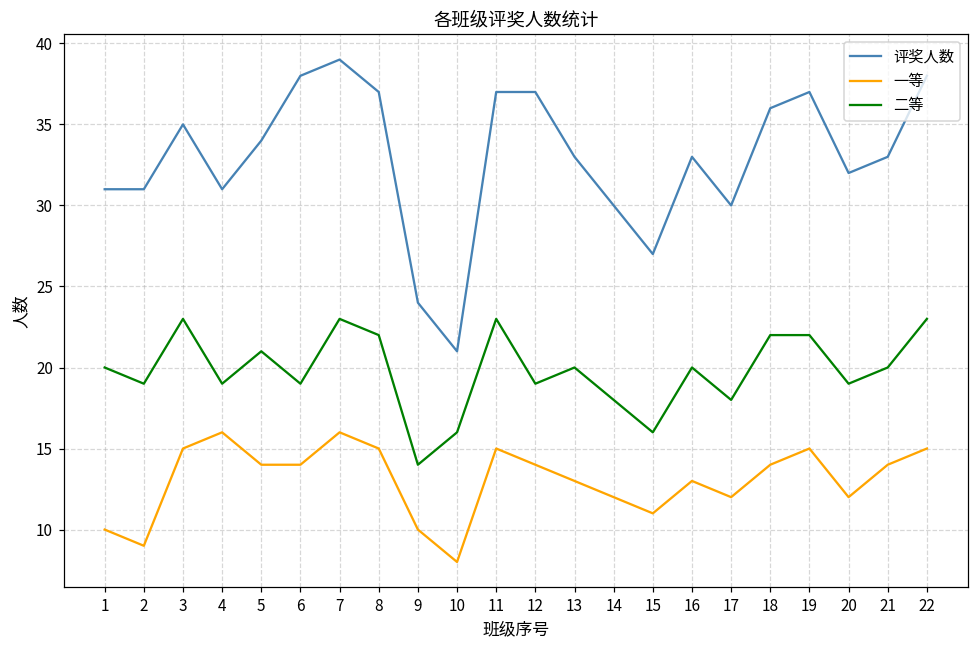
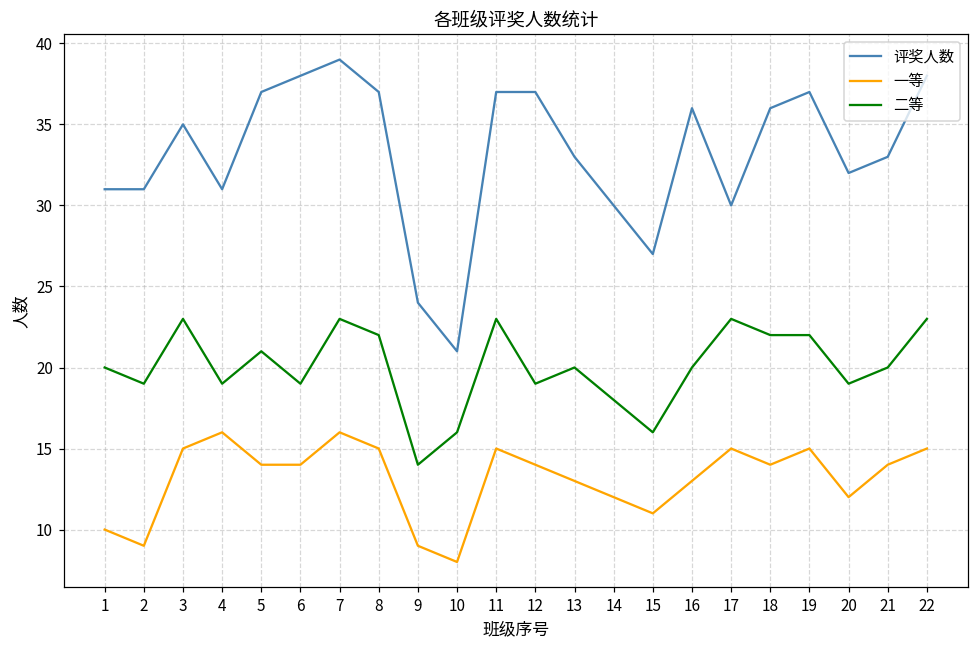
评奖人数, 5: 34 -> 37
一等, 9: 10 -> 9
评奖人数, 16: 33 -> 36
一等, 17: 12 -> 15
二等, 17: 18 -> 23
